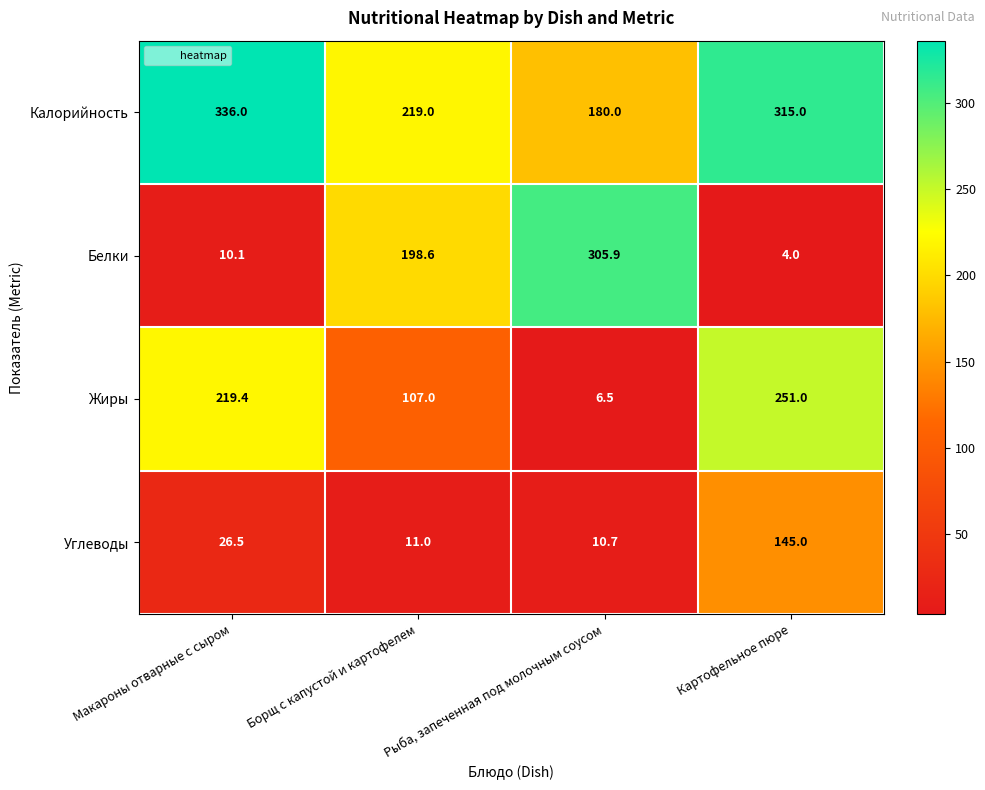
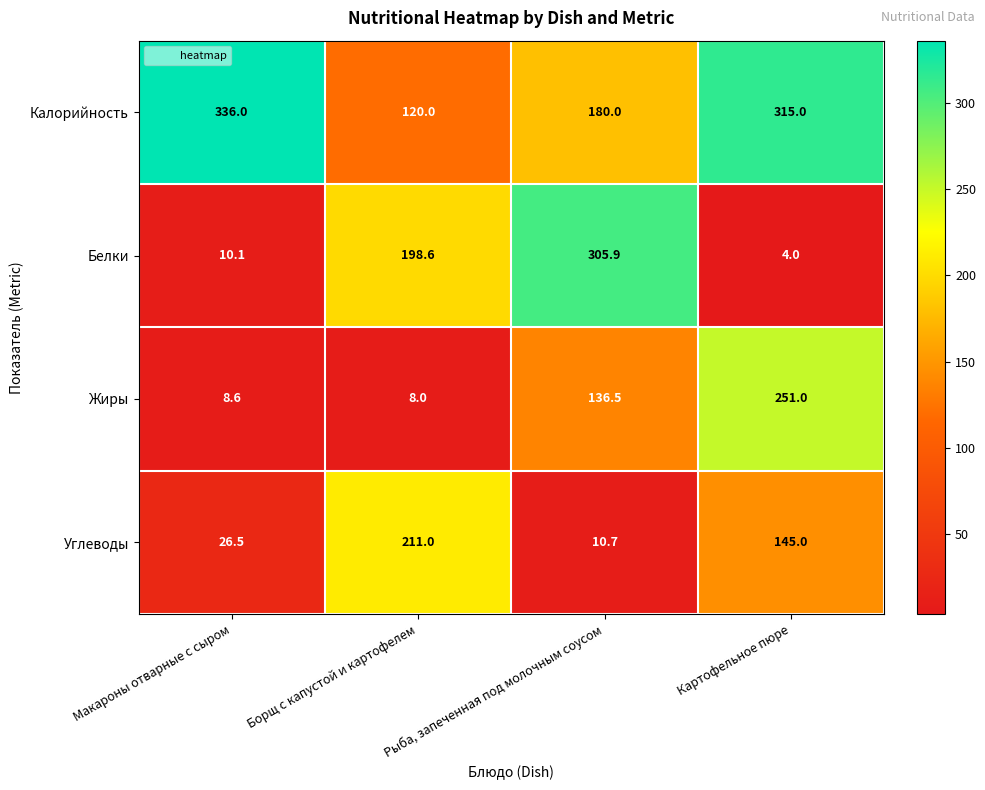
Калорийность, Борщ с капустой и картофелем: 219.0 -> 120.0
Жиры, Макароны отварные с сыром: 219.4 -> 8.6
Жиры, Борщ с капустой и картофелем: 107.0 -> 8.0
Жиры, Рыба, запеченная под молочным соусом: 6.5 -> 136.5
Углеводы, Борщ с капустой и картофелем: 11.0 -> 211.0
